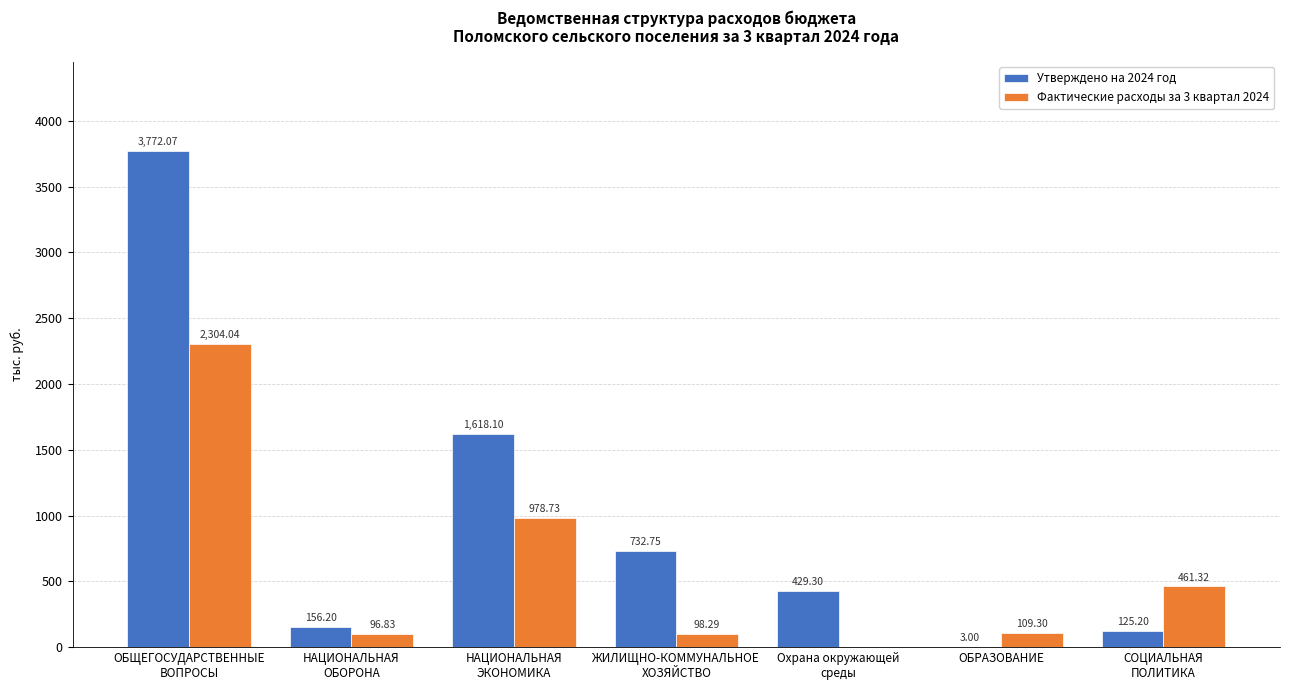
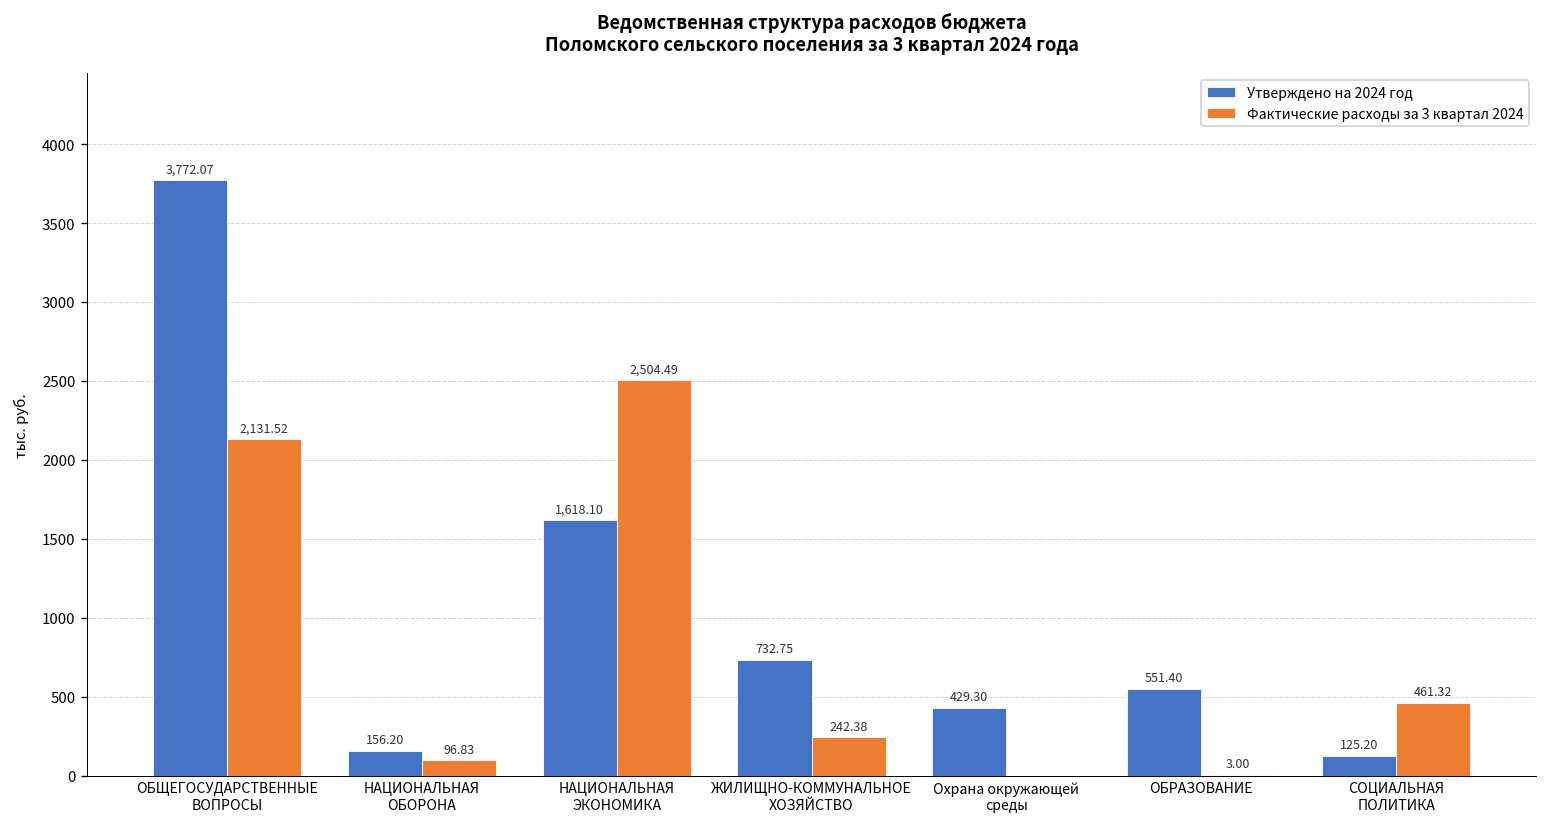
Фактические расходы за 3 квартал 2024, ОБЩЕГОСУДАРСТВЕННЫЕ ВОПРОСЫ: 2,304.04 -> 2,131.52
Фактические расходы за 3 квартал 2024, НАЦИОНАЛЬНАЯ ЭКОНОМИКА: 978.73 -> 2,504.49
Фактические расходы за 3 квартал 2024, ЖИЛИЩНО-КОММУНАЛЬНОЕ ХОЗЯЙСТВО: 98.29 -> 242.38
Утверждено на 2024 год, ОБРАЗОВАНИЕ: 3.00 -> 551.40
Фактические расходы за 3 квартал 2024, ОБРАЗОВАНИЕ: 109.30 -> 3.00
